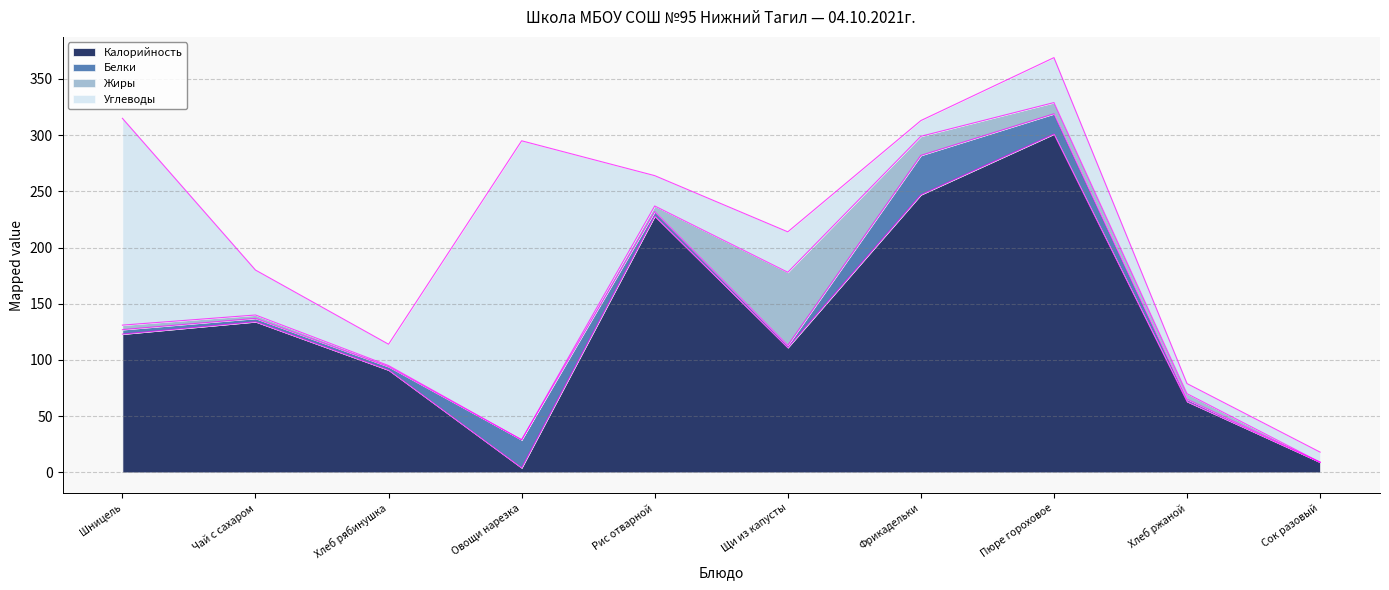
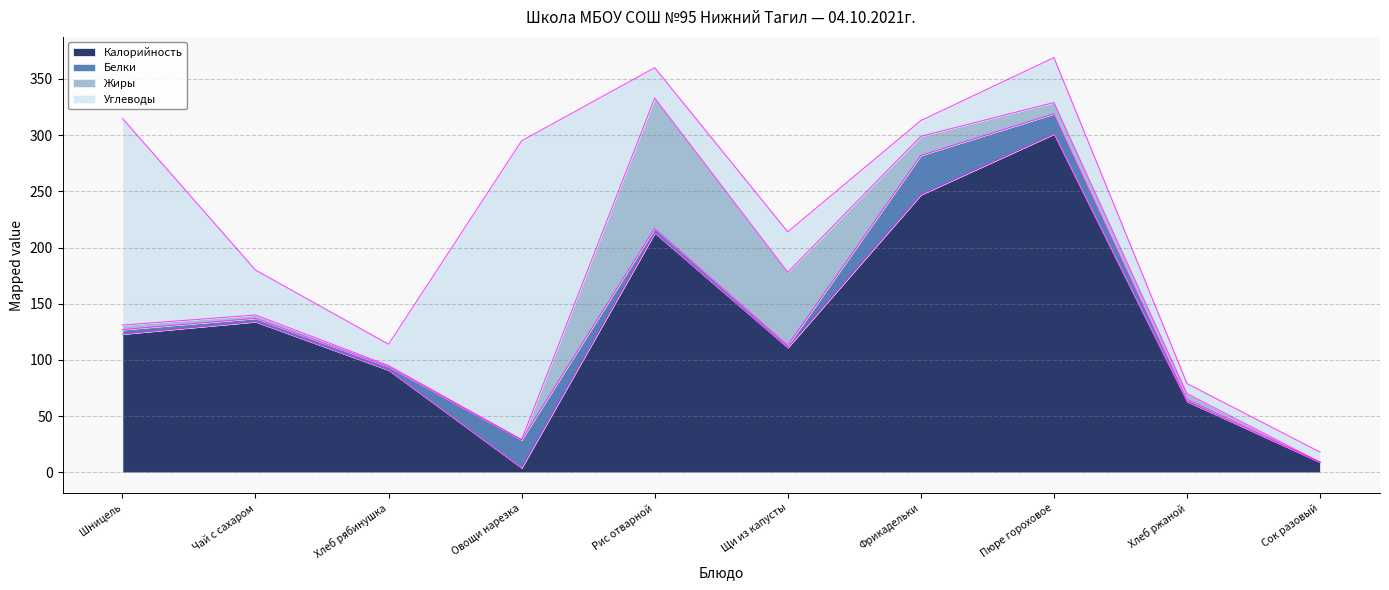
Калорийность, Рис отварной: 228 -> 213
Жиры, Рис отварной: 5 -> 116
